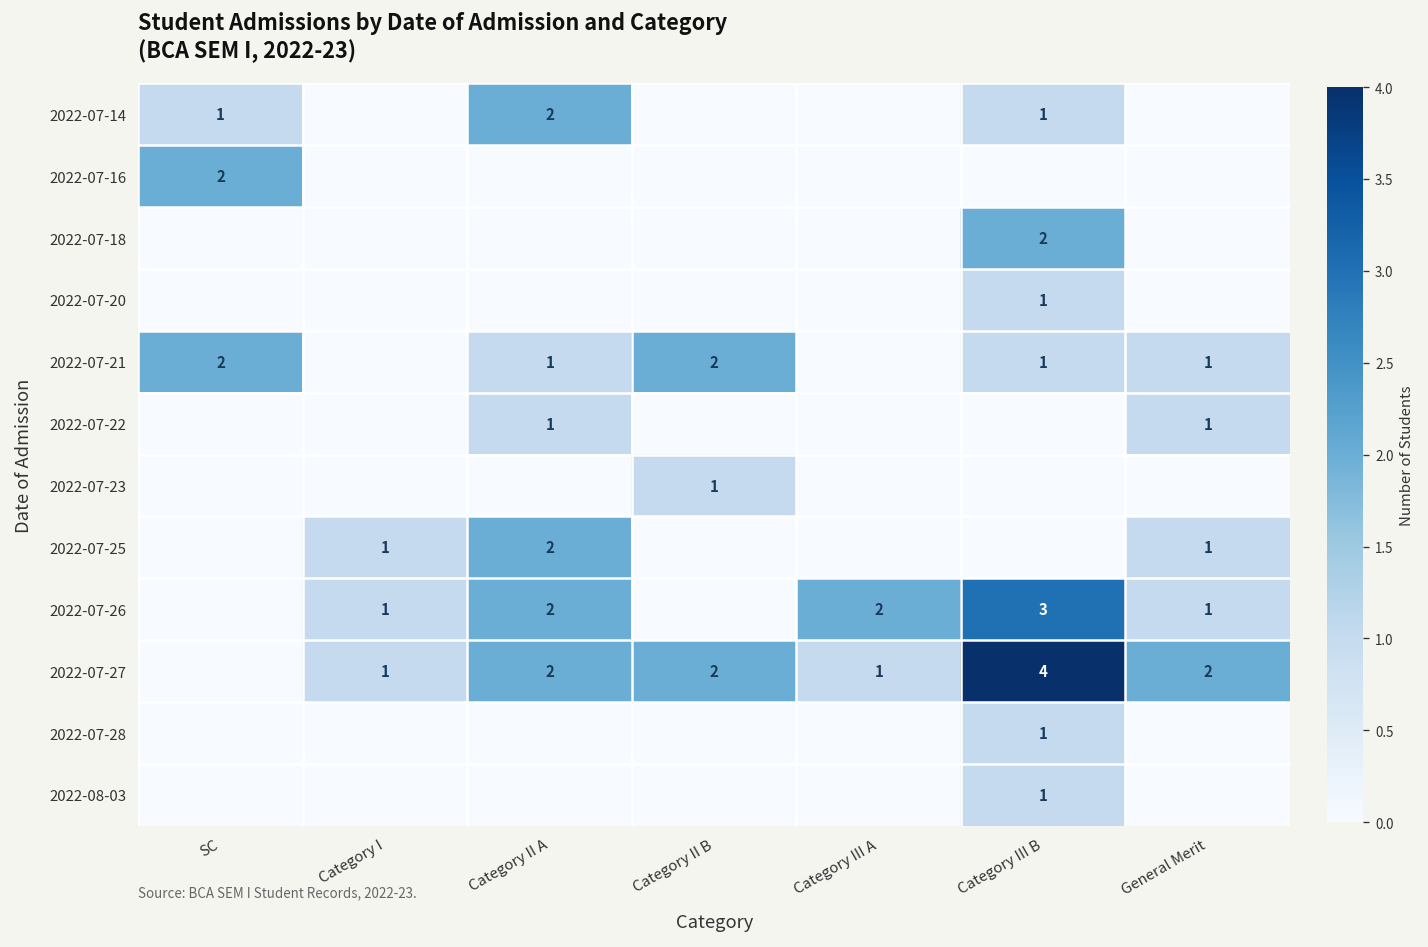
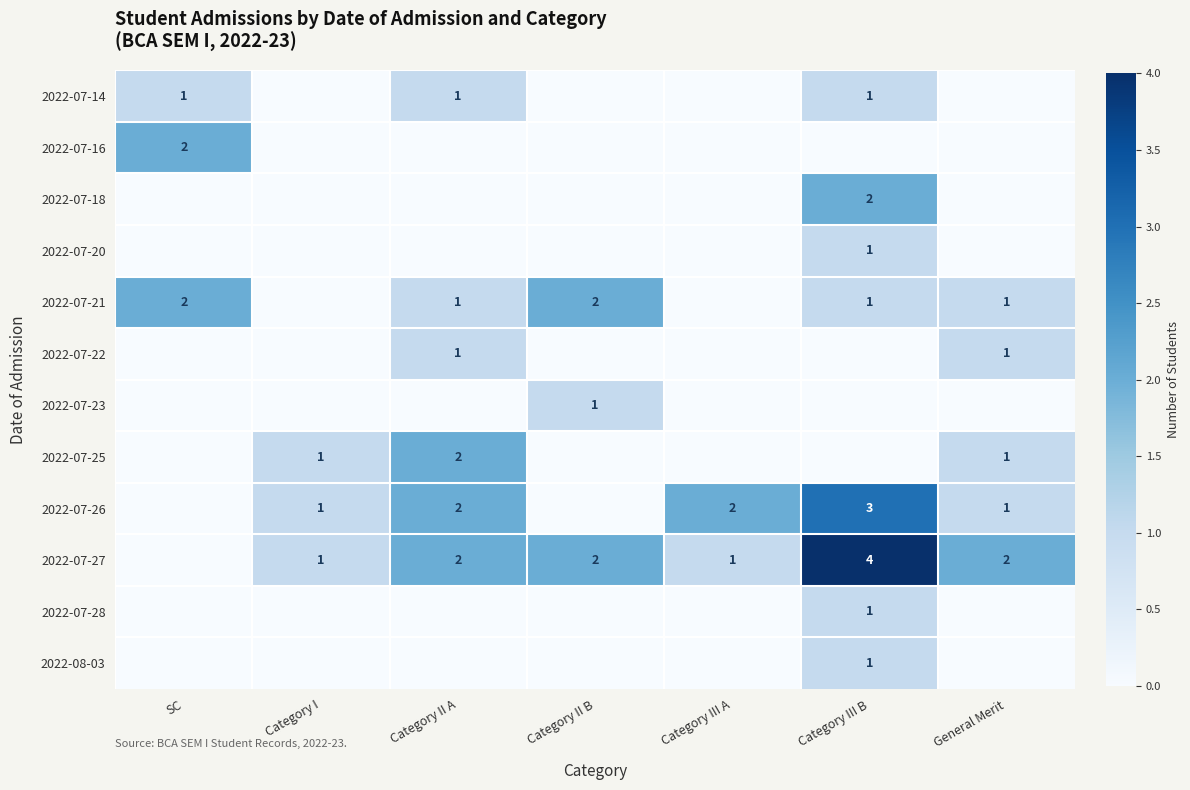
2022-07-14, Category II A: 2 -> 1
